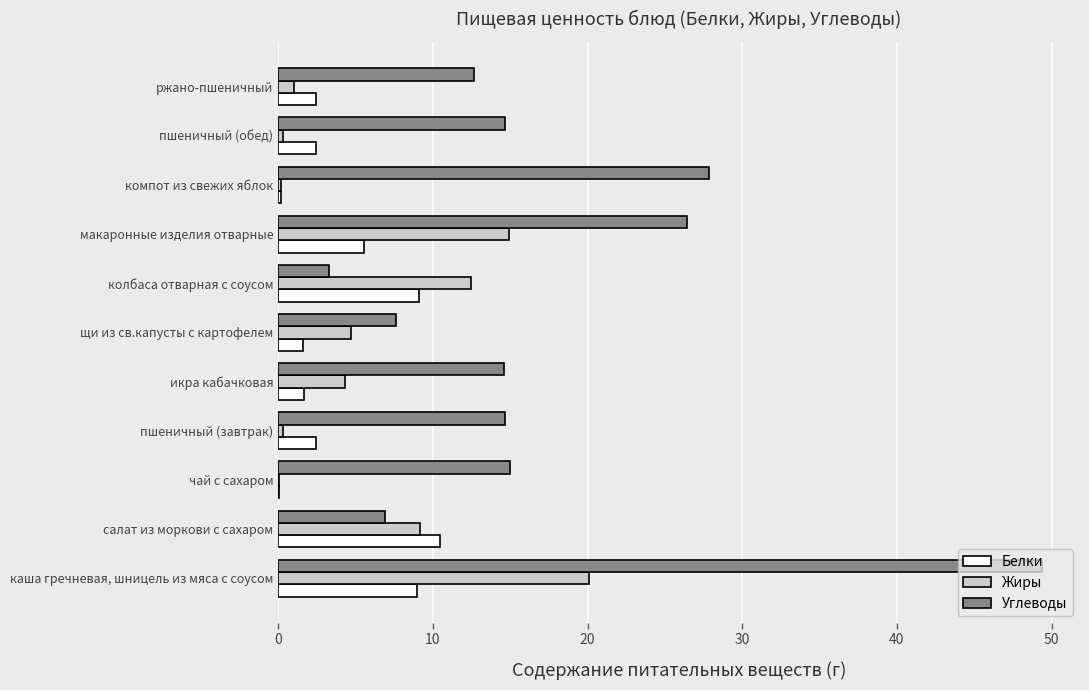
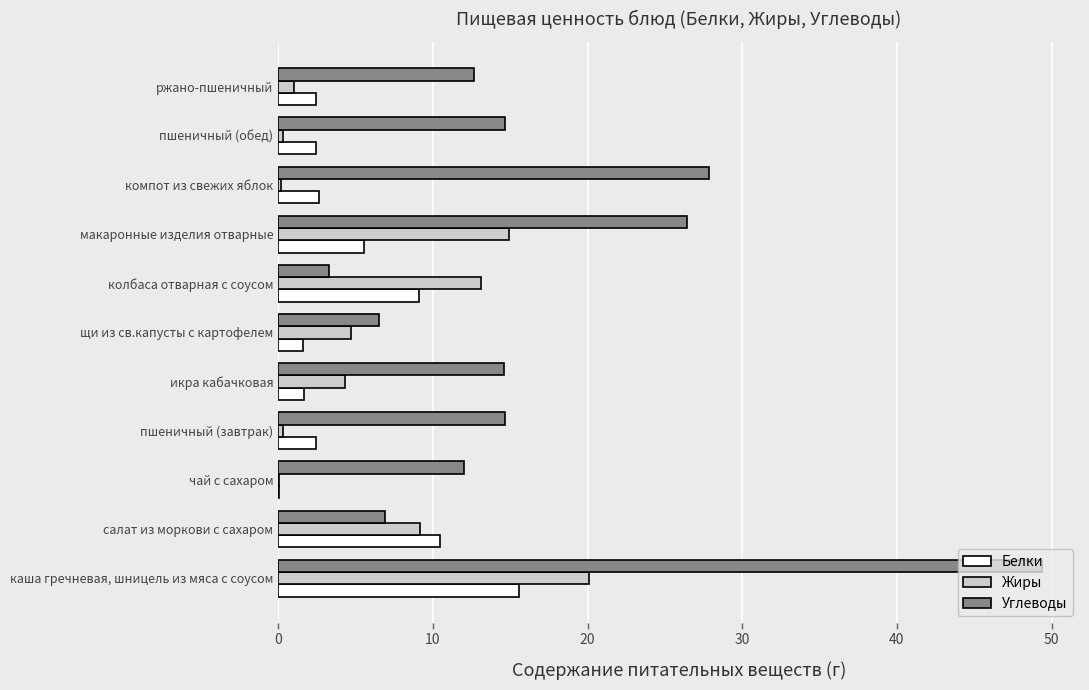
Белки, компот из свежих яблок: 0.2 -> 2.7
Жиры, колбаса отварная с соусом: 12.4 -> 13.1
Углеводы, щи из св.капусты с картофелем: 7.6 -> 6.5
Углеводы, чай с сахаром: 15 -> 12
Белки, каша гречневая, шницель из мяса с соусом: 9.0 -> 15.5
